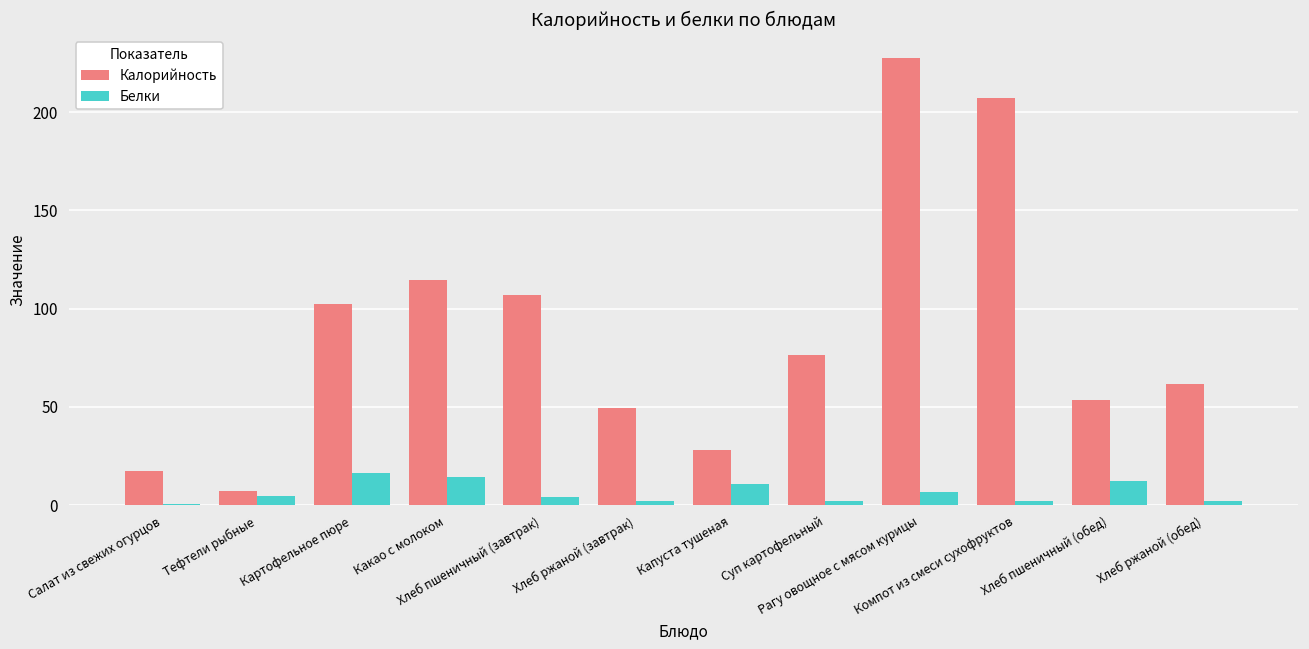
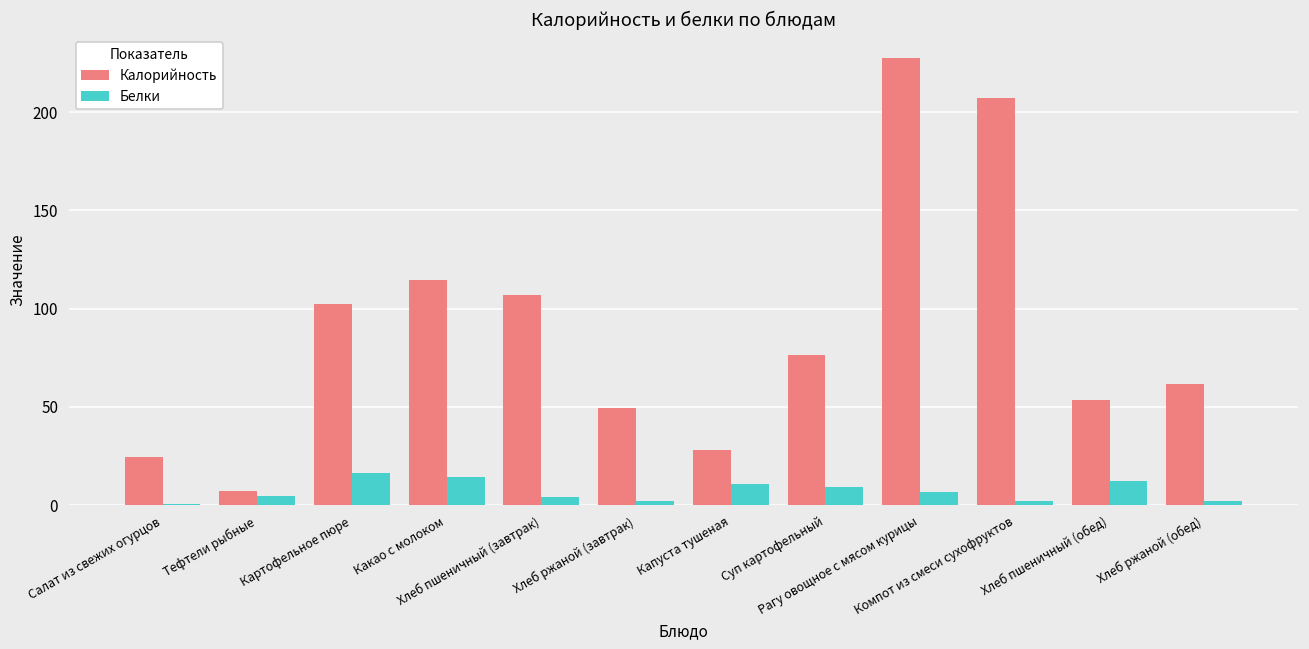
Калорийность, Салат из свежих огурцов: 17 -> 24
Белки, Суп картофельный: 2 -> 9
